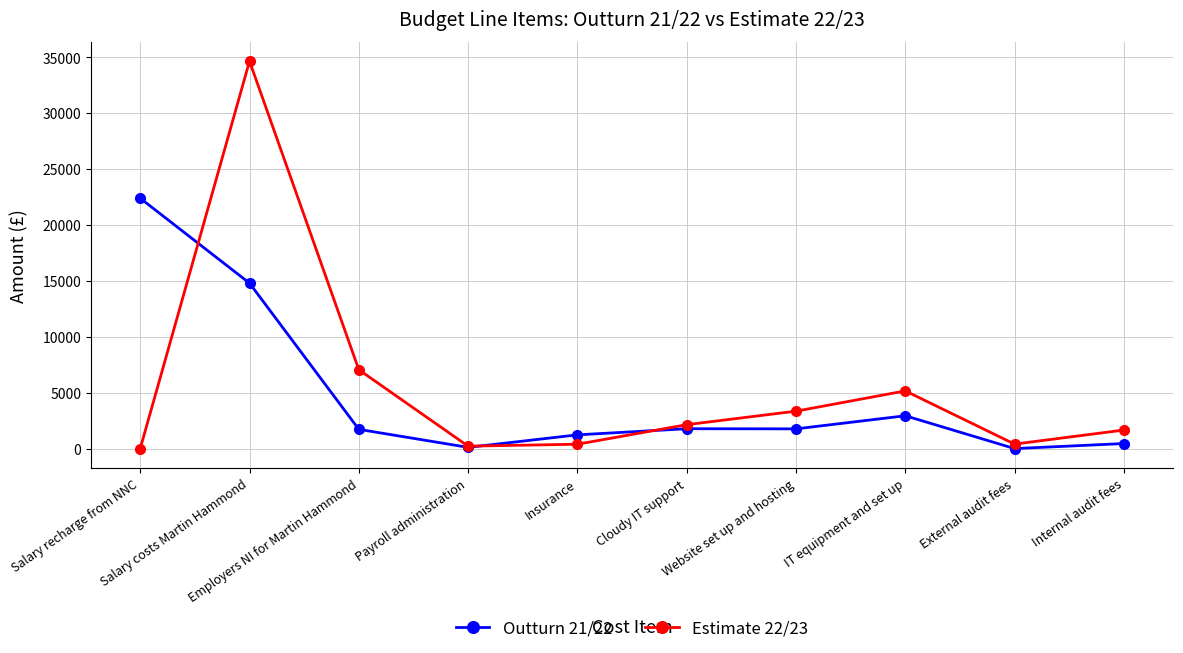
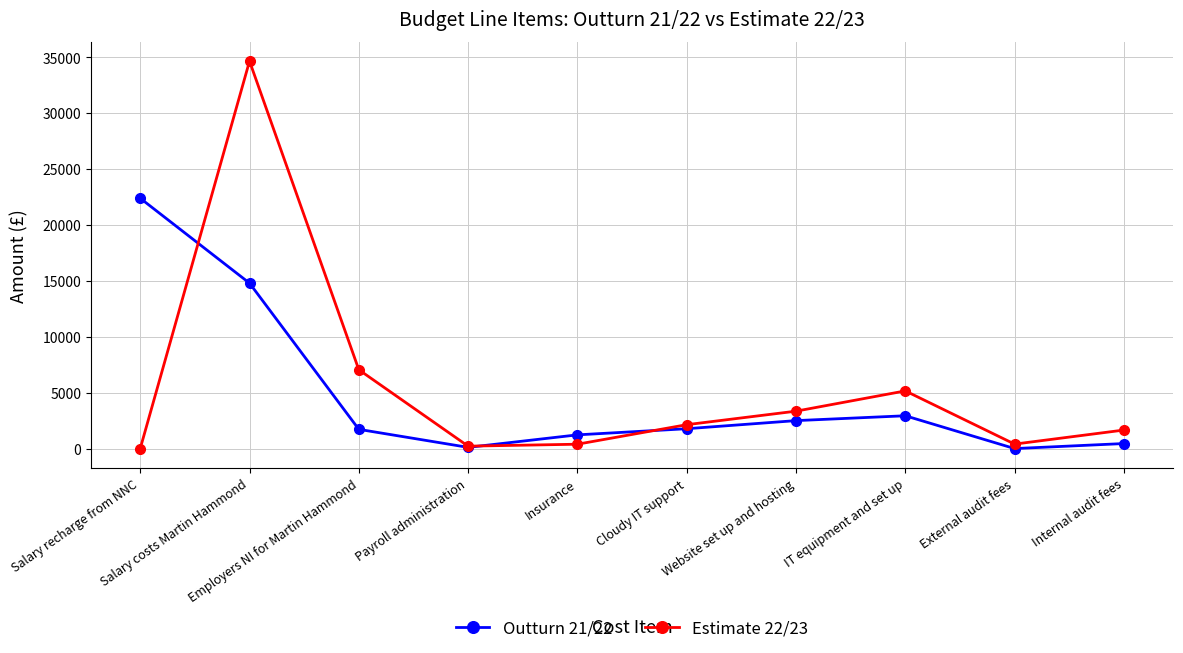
Outturn 21/22, Website set up and hosting: 1800 -> 2500
